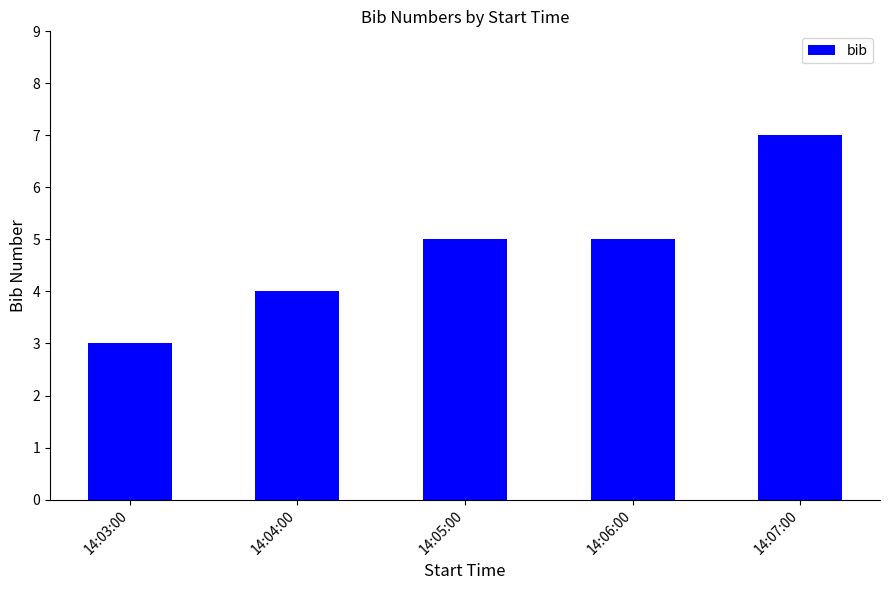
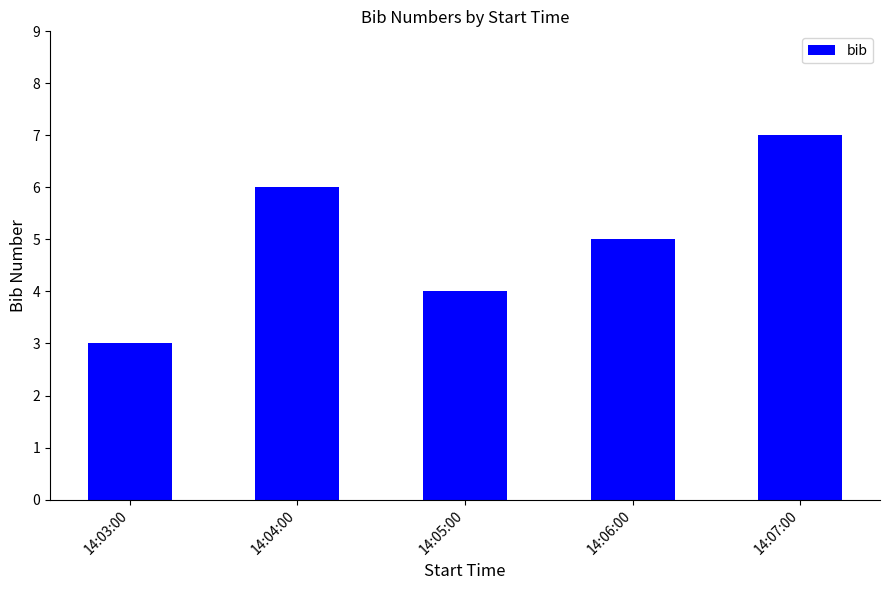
14:04:00: 4 -> 6
14:05:00: 5 -> 4
